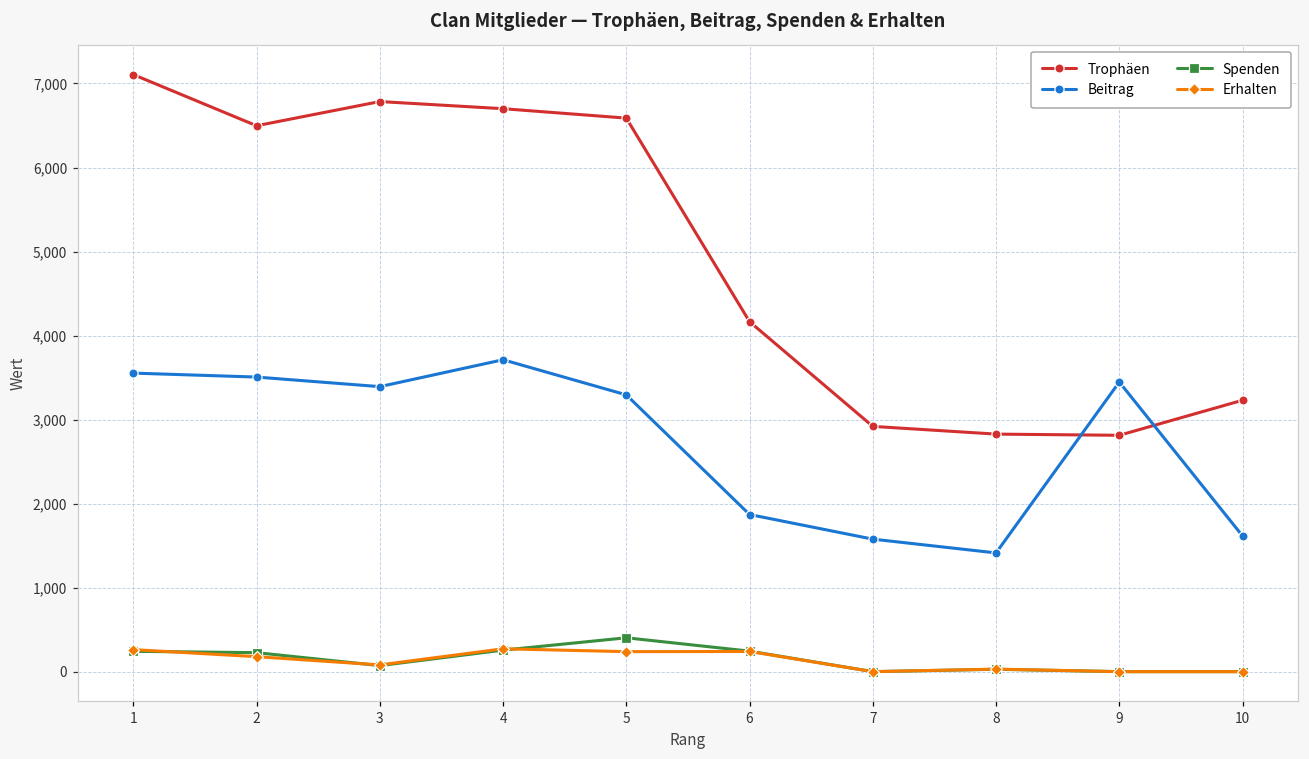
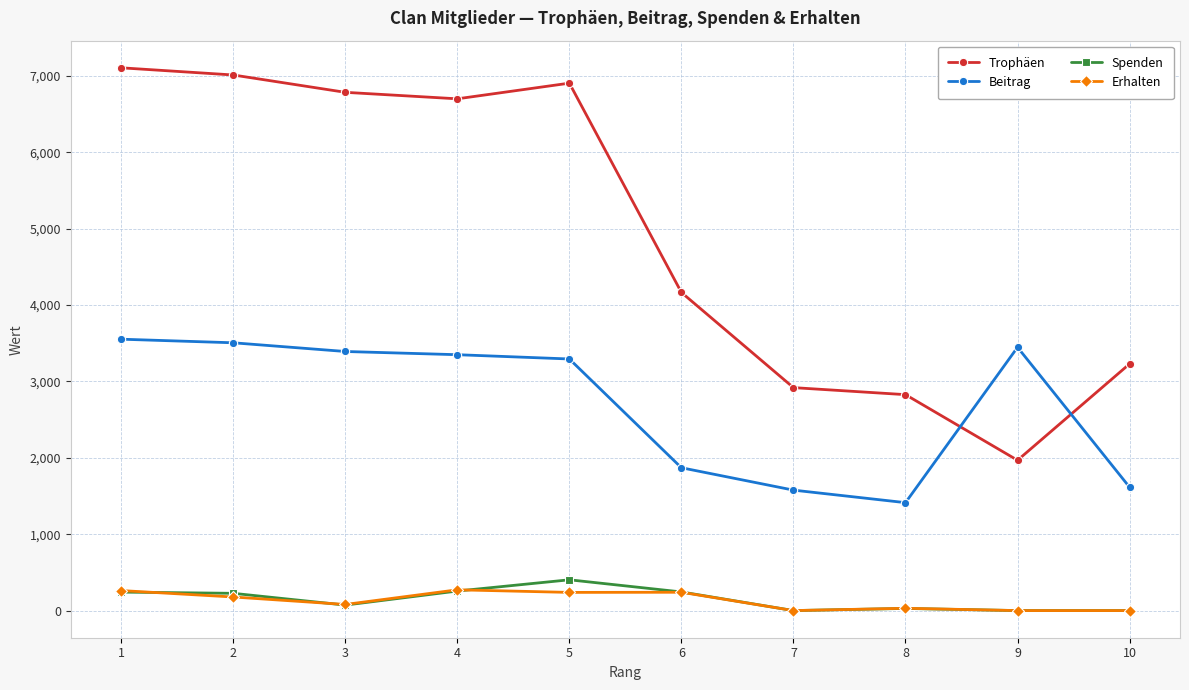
Trophäen, 2: 6,500 -> 7,000
Beitrag, 4: 3,700 -> 3,400
Trophäen, 5: 6,600 -> 6,900
Trophäen, 9: 2,800 -> 2,000
